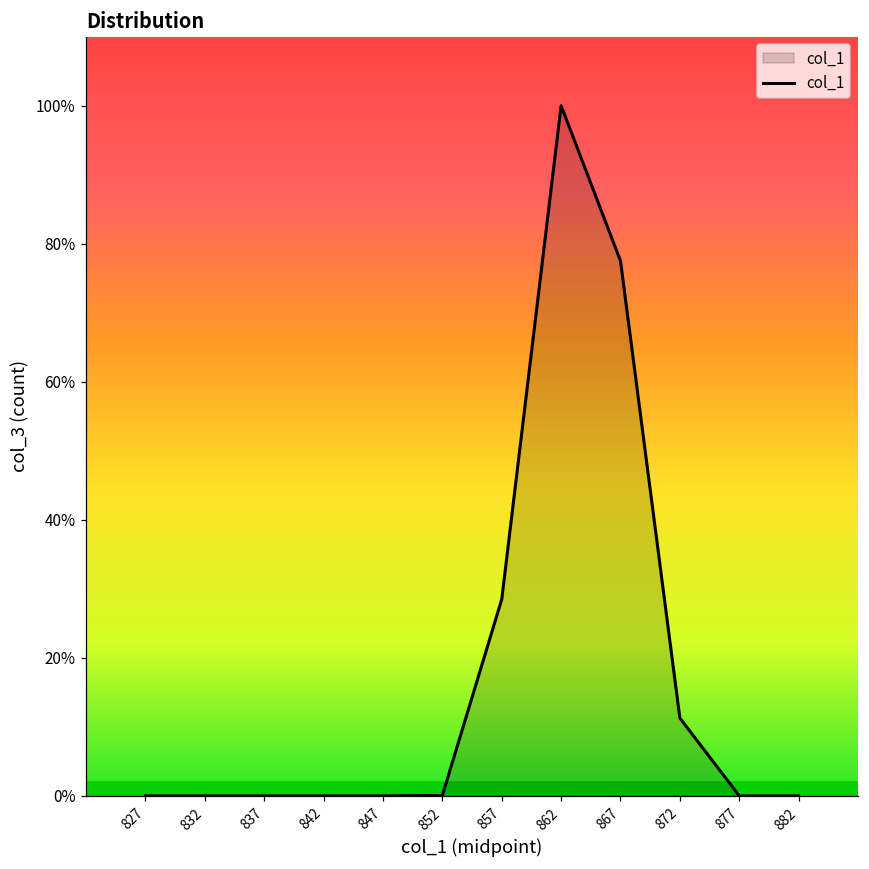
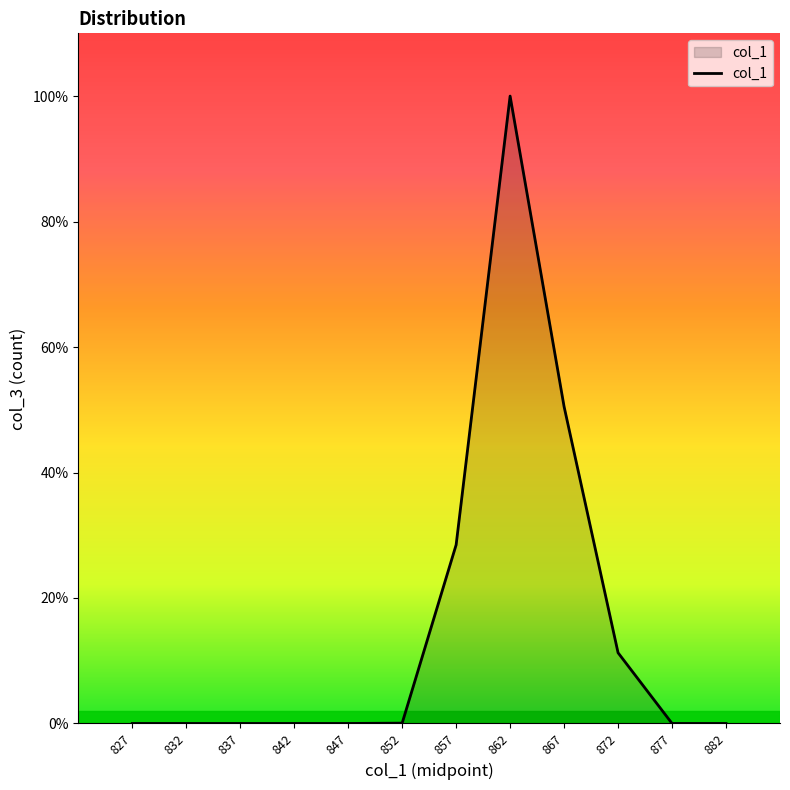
867: 78% -> 51%
